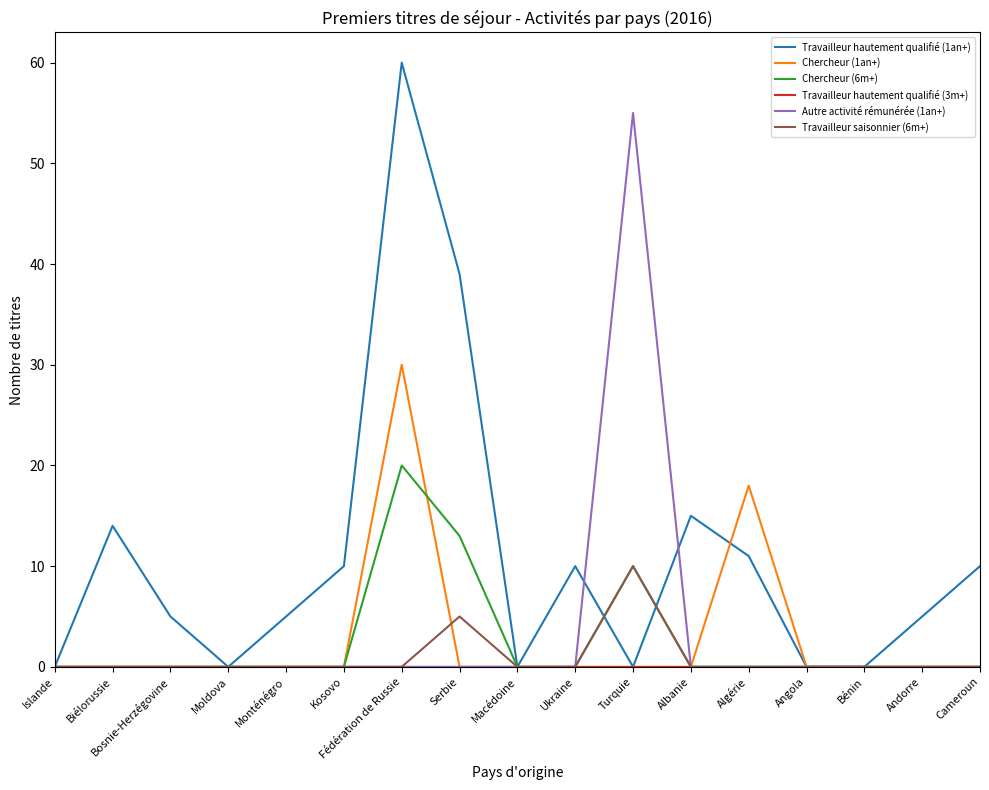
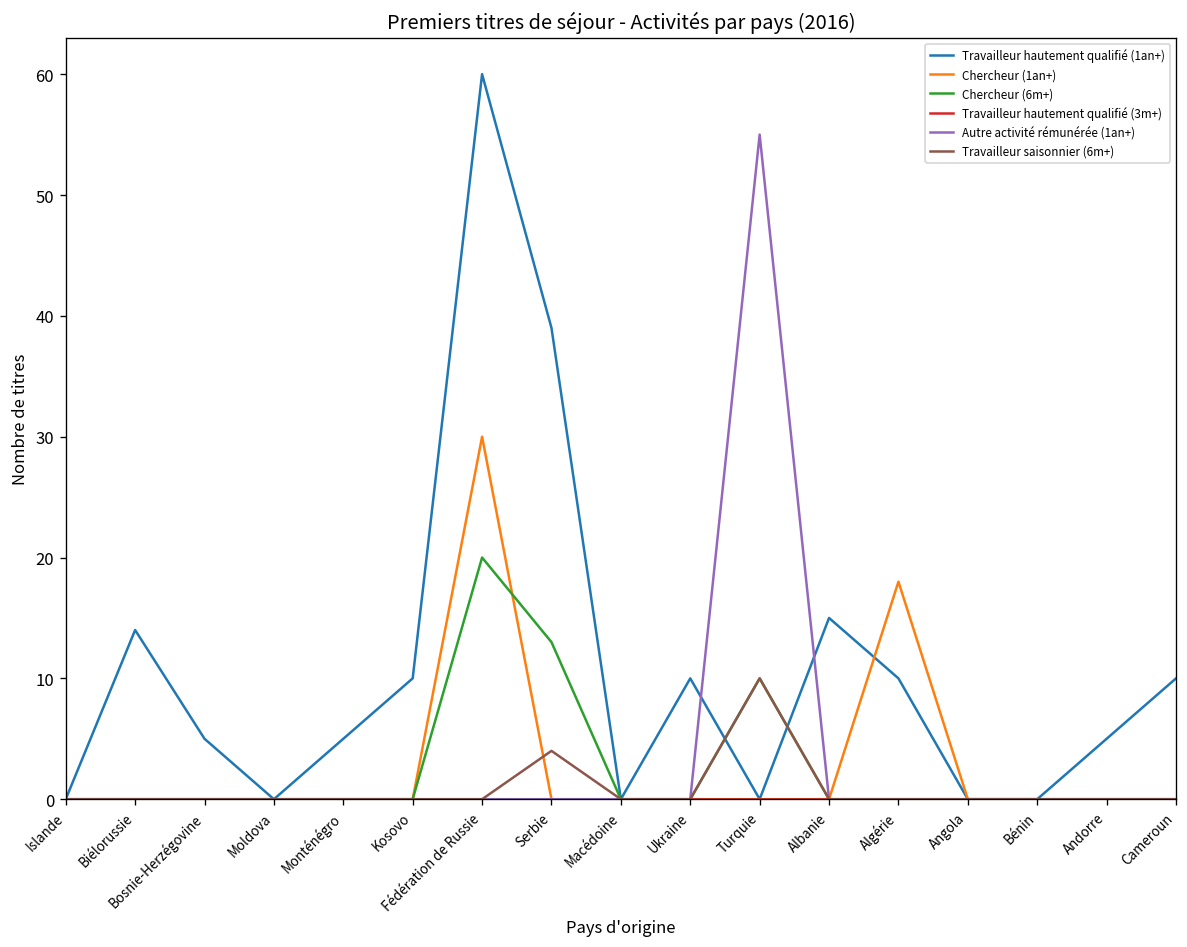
Travailleur saisonnier (6m+), Serbie: 5 -> 4
Travailleur hautement qualifié (1an+), Algérie: 11 -> 10
